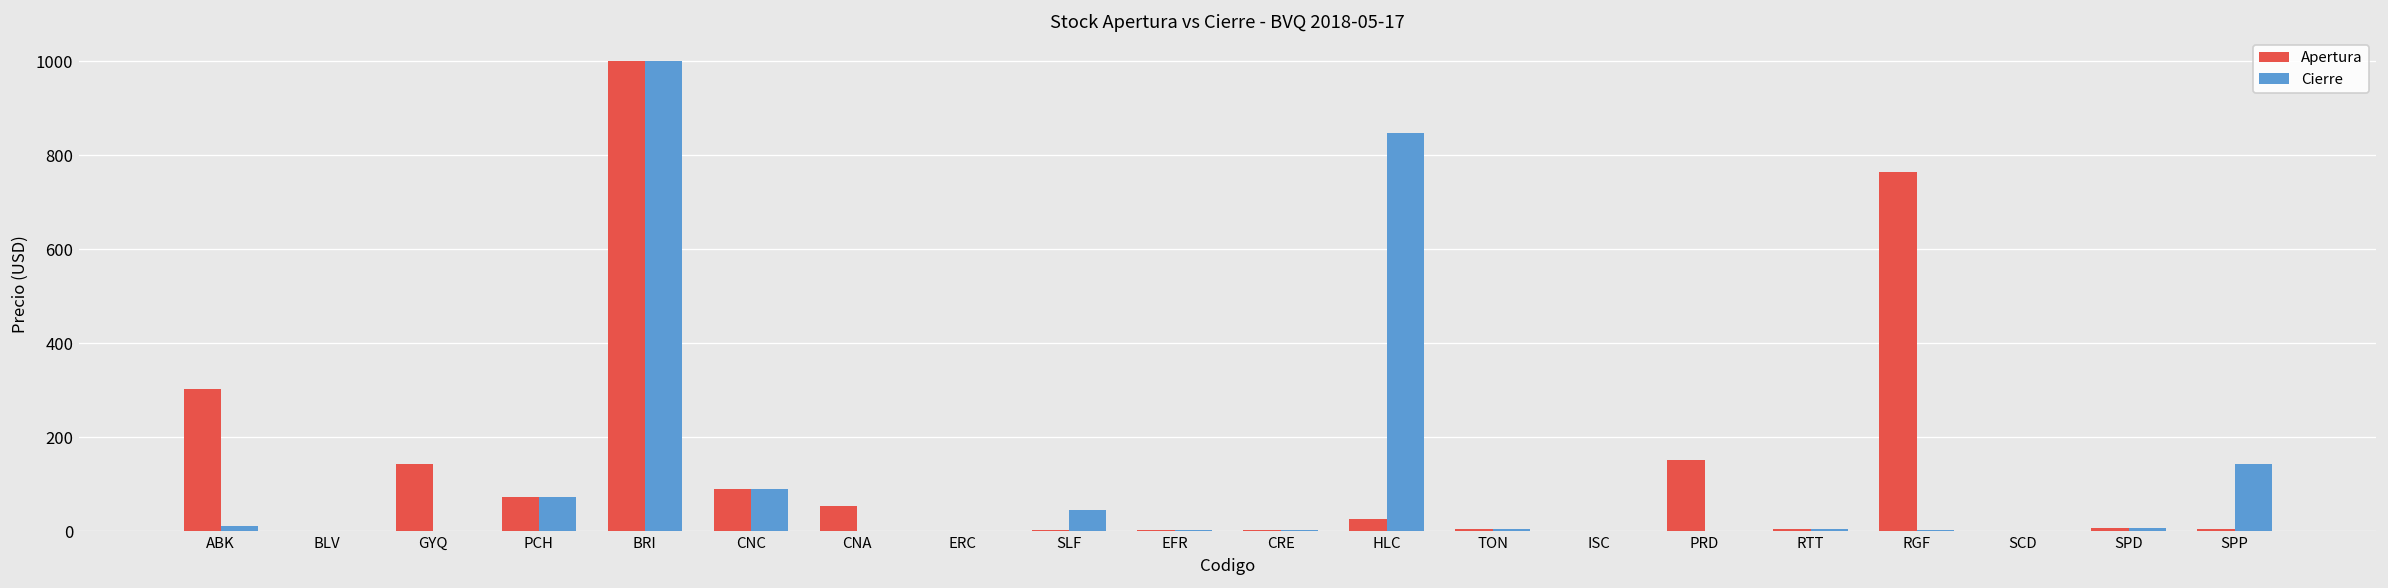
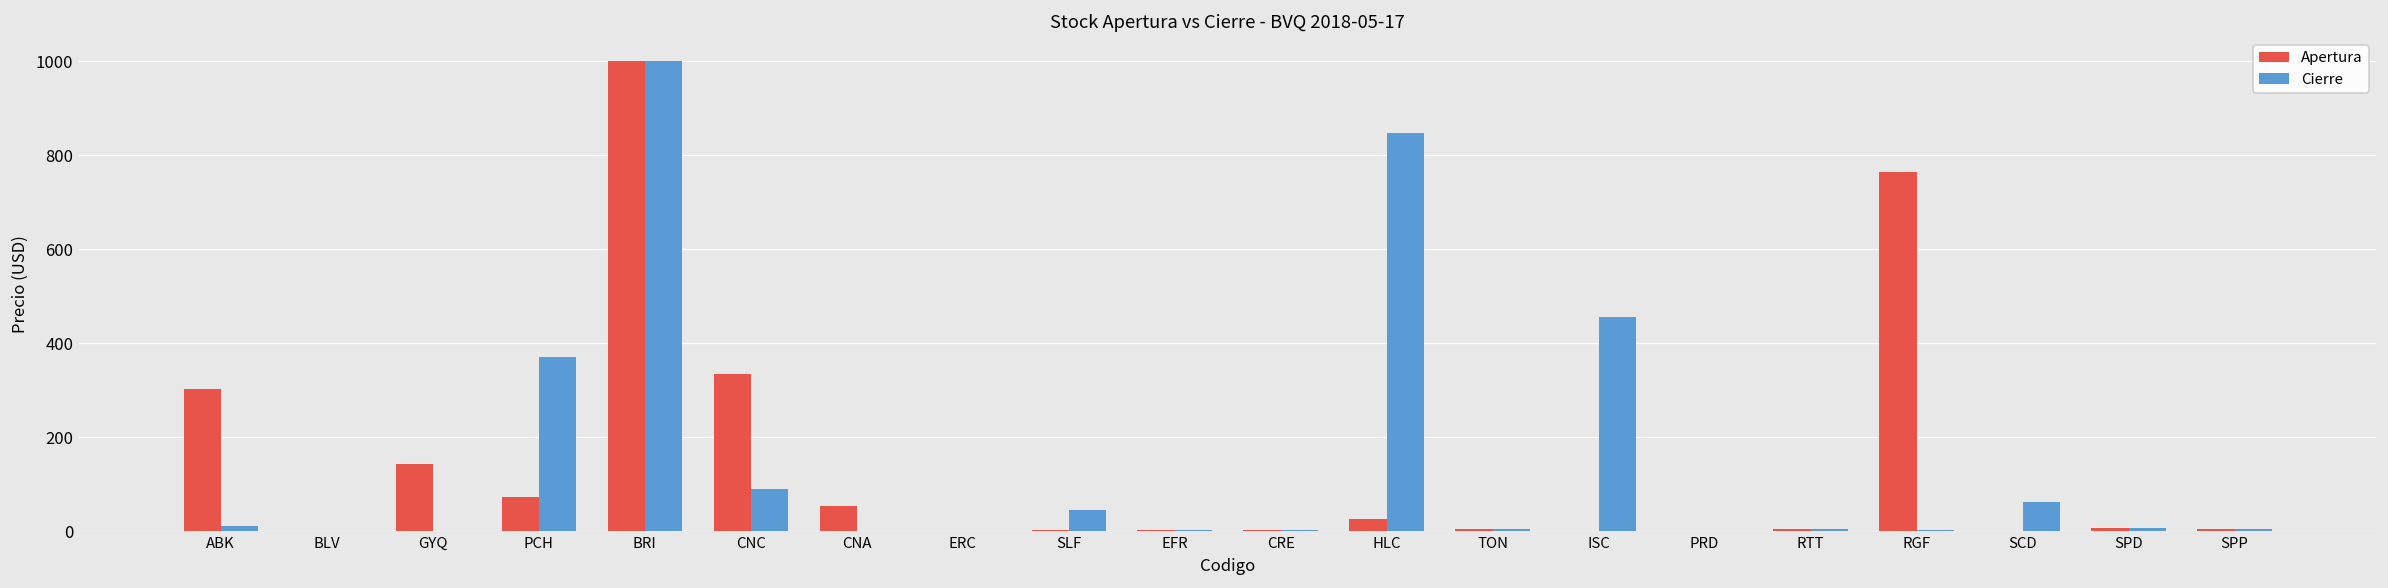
Cierre, PCH: 70 -> 370
Apertura, CNC: 90 -> 330
Cierre, ISC: 0 -> 460
Apertura, PRD: 150 -> 0
Cierre, SCD: 0 -> 60
Cierre, SPP: 140 -> 0
